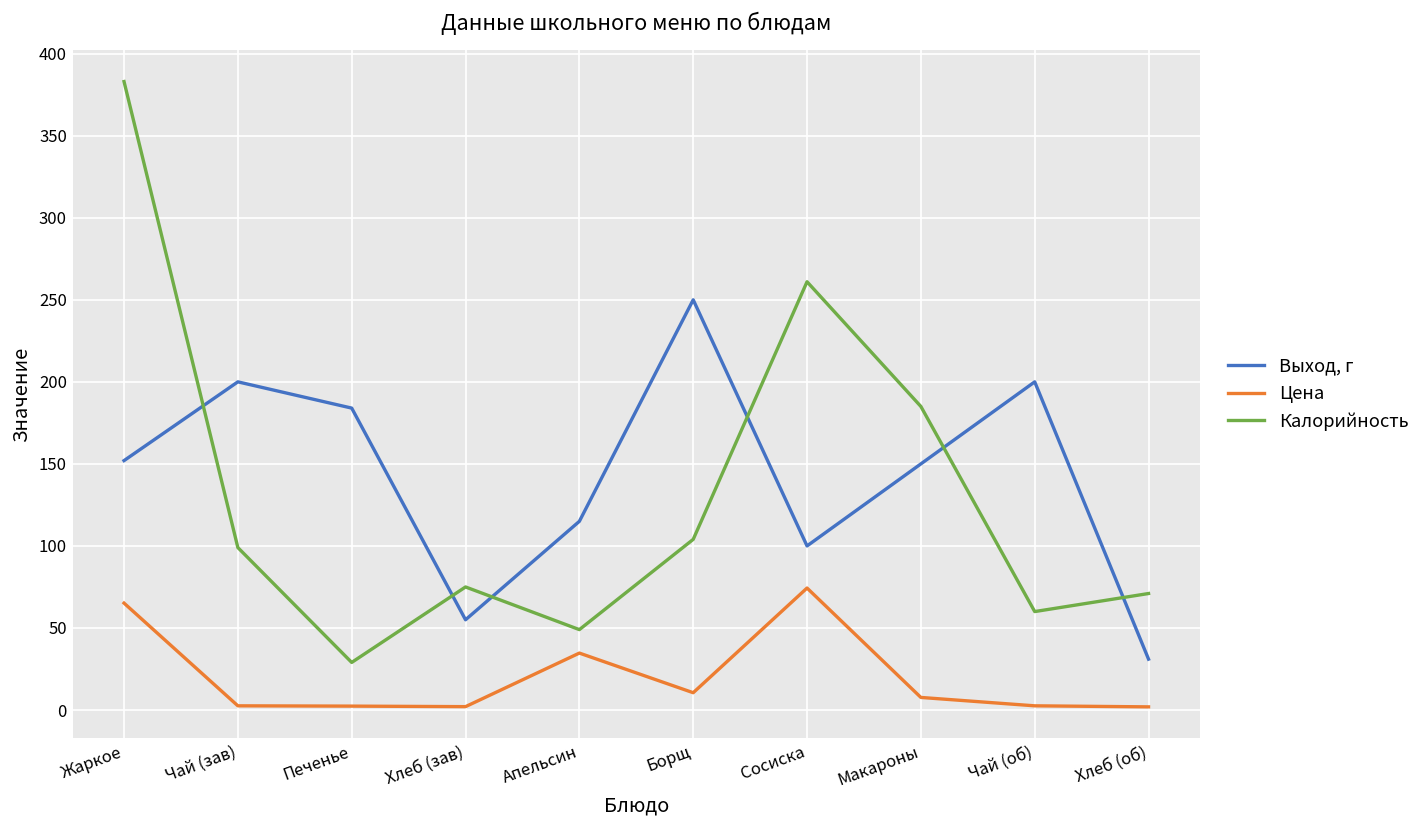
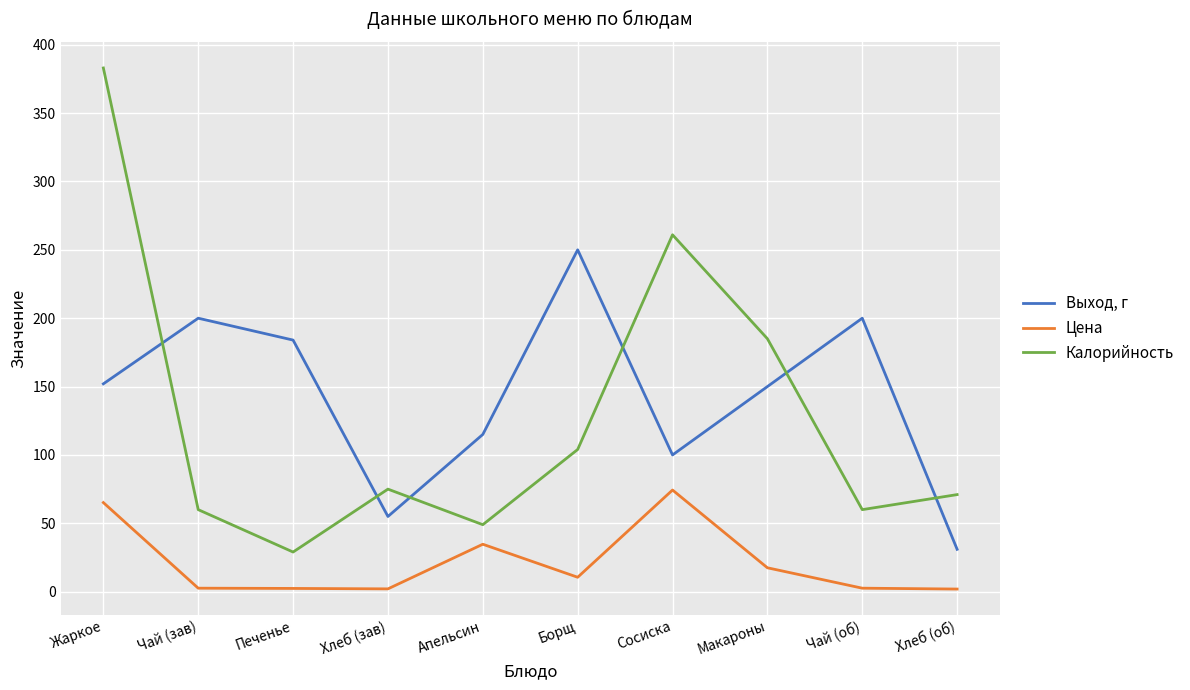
Калорийность, Чай (зав): 99 -> 60
Цена, Макароны: 8 -> 17
